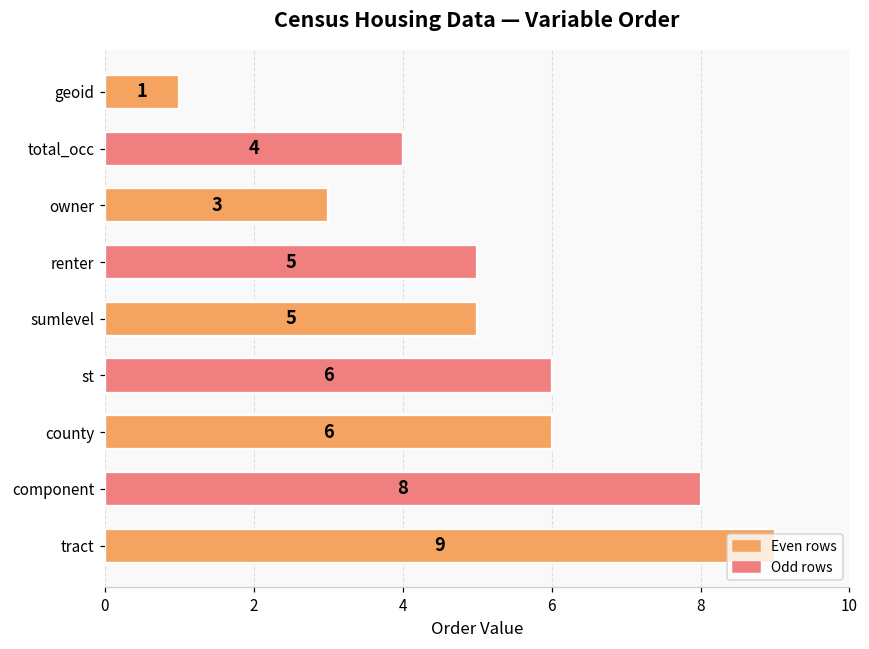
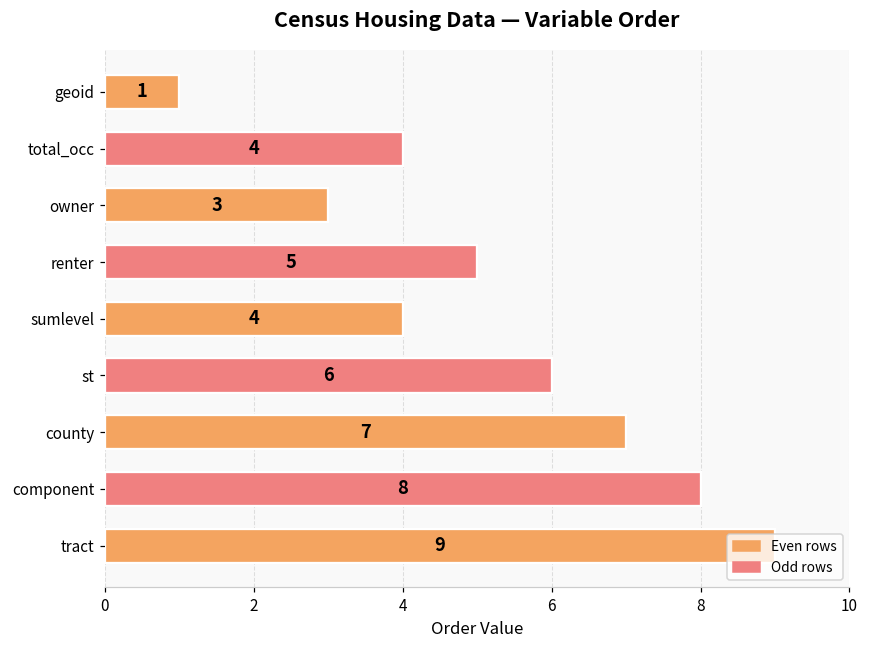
sumlevel: 5 -> 4
county: 6 -> 7
